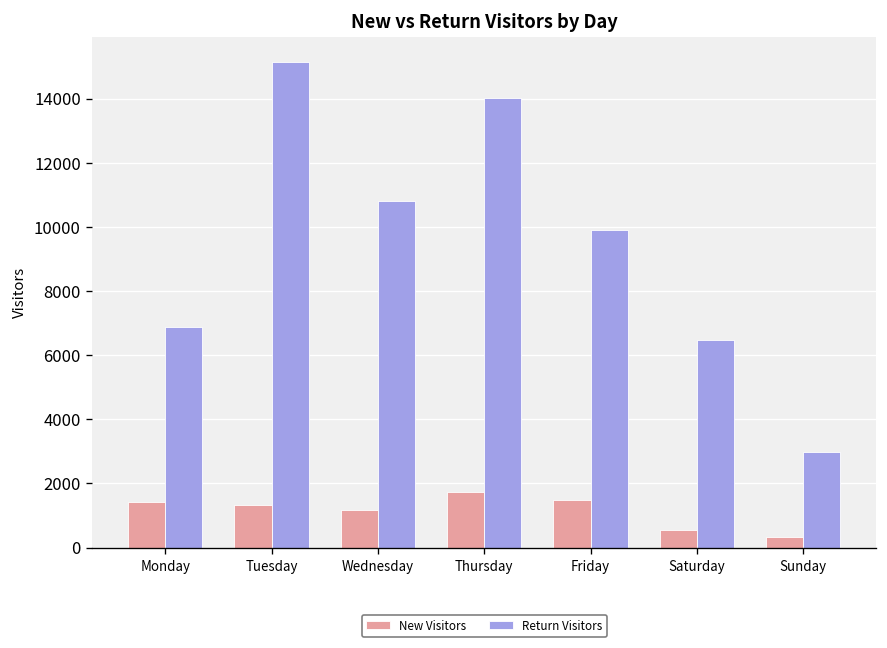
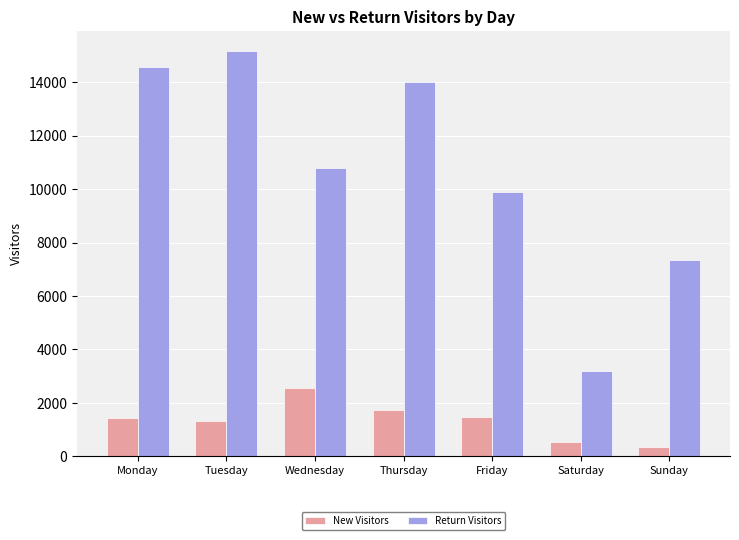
Return Visitors, Monday: 6900 -> 14600
New Visitors, Wednesday: 1200 -> 2600
Return Visitors, Saturday: 6500 -> 3200
Return Visitors, Sunday: 3000 -> 7300
